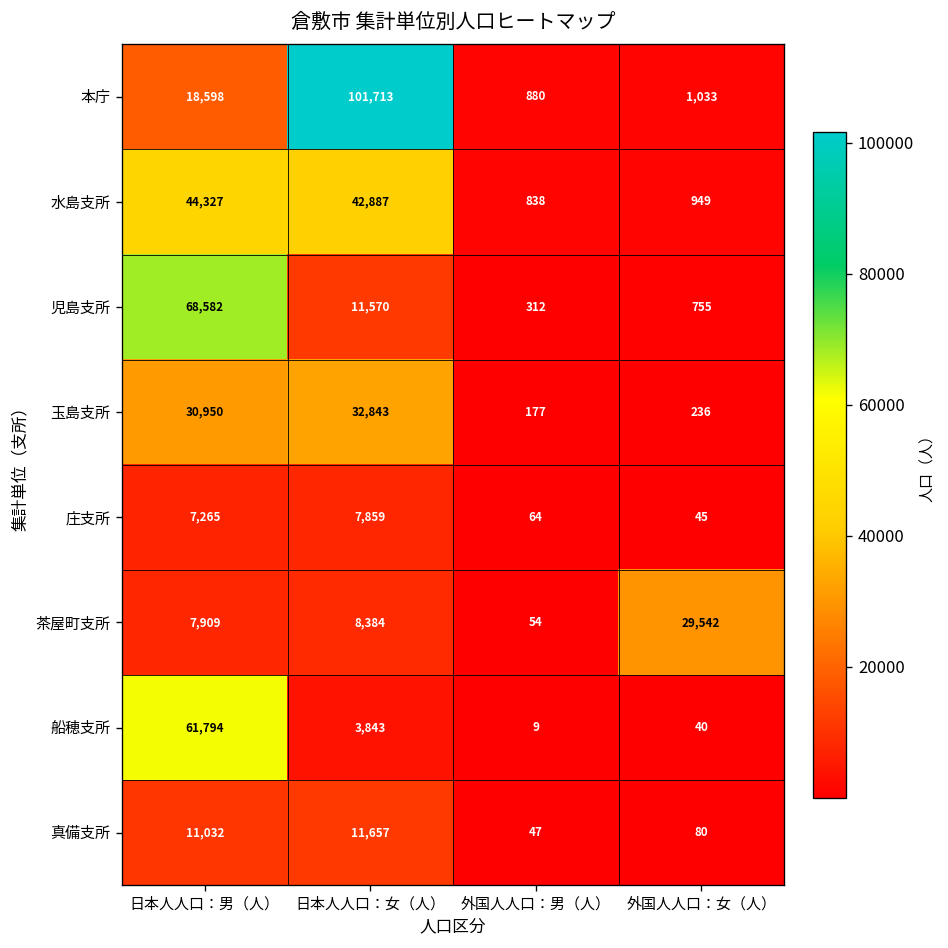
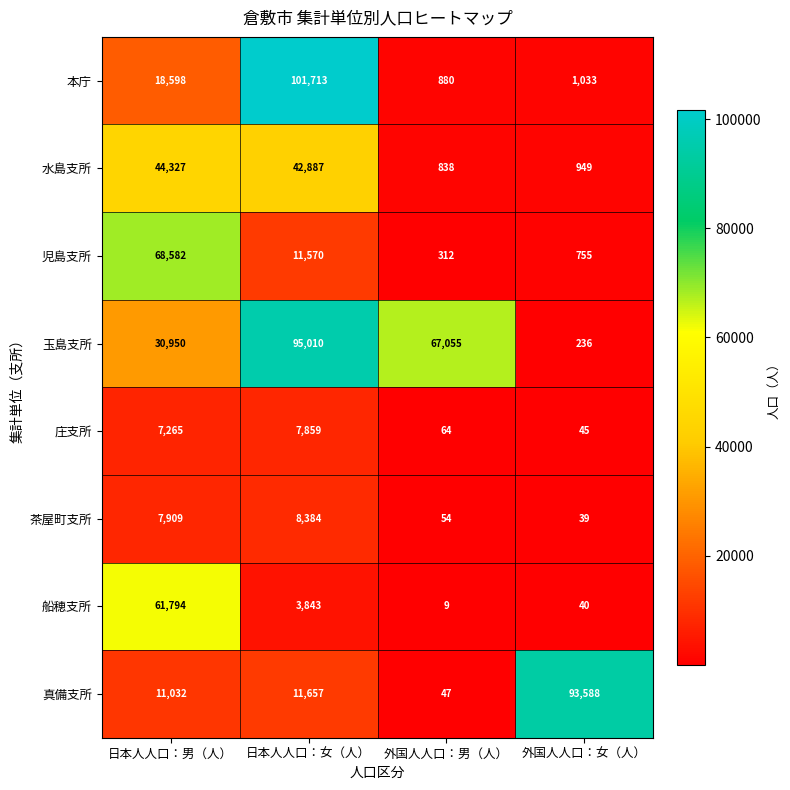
玉島支所, 日本人人口：女（人）: 32,843 -> 95,010
玉島支所, 外国人人口：男（人）: 177 -> 67,055
茶屋町支所, 外国人人口：女（人）: 29,542 -> 39
真備支所, 外国人人口：女（人）: 80 -> 93,588
